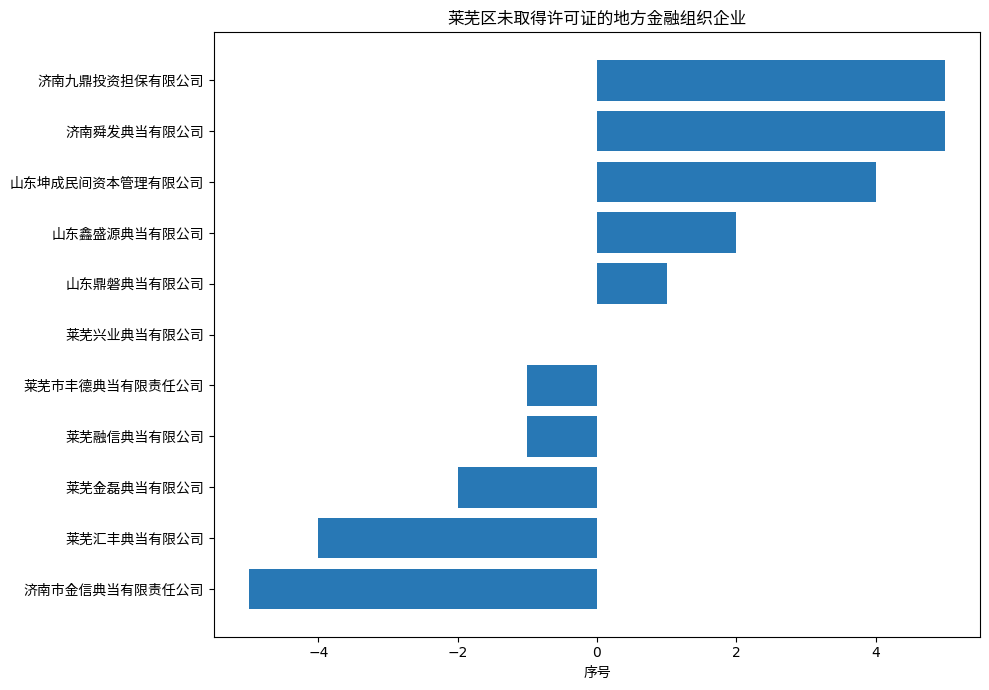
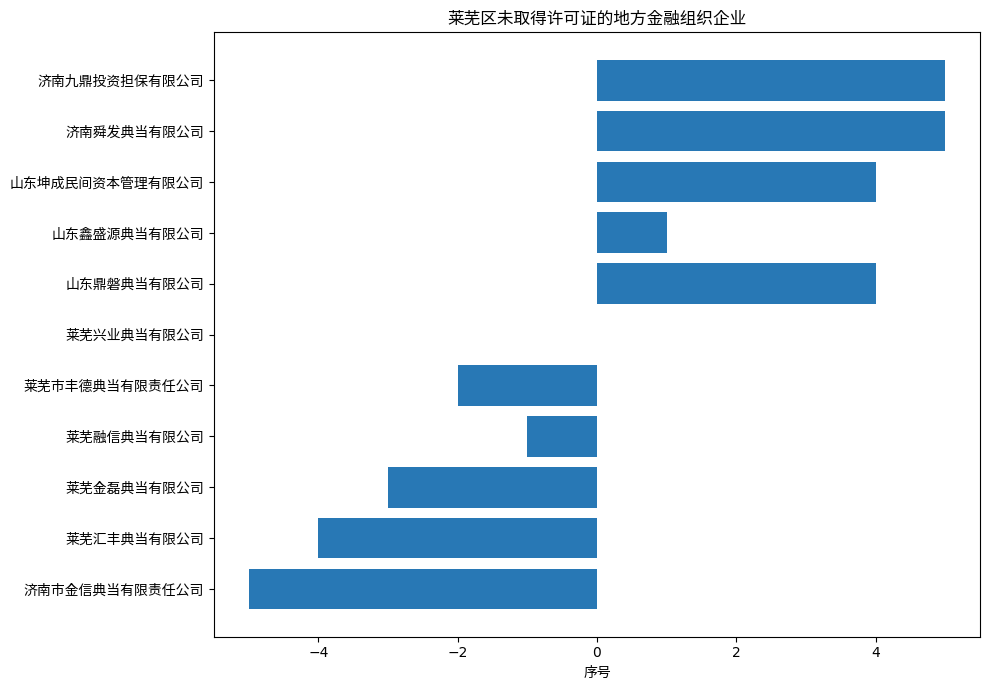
山东鑫盛源典当有限公司: 2.0 -> 1.0
山东鼎磐典当有限公司: 1.0 -> 4.0
莱芜市丰德典当有限责任公司: -1.0 -> -2.0
莱芜金磊典当有限公司: -2.0 -> -3.0
